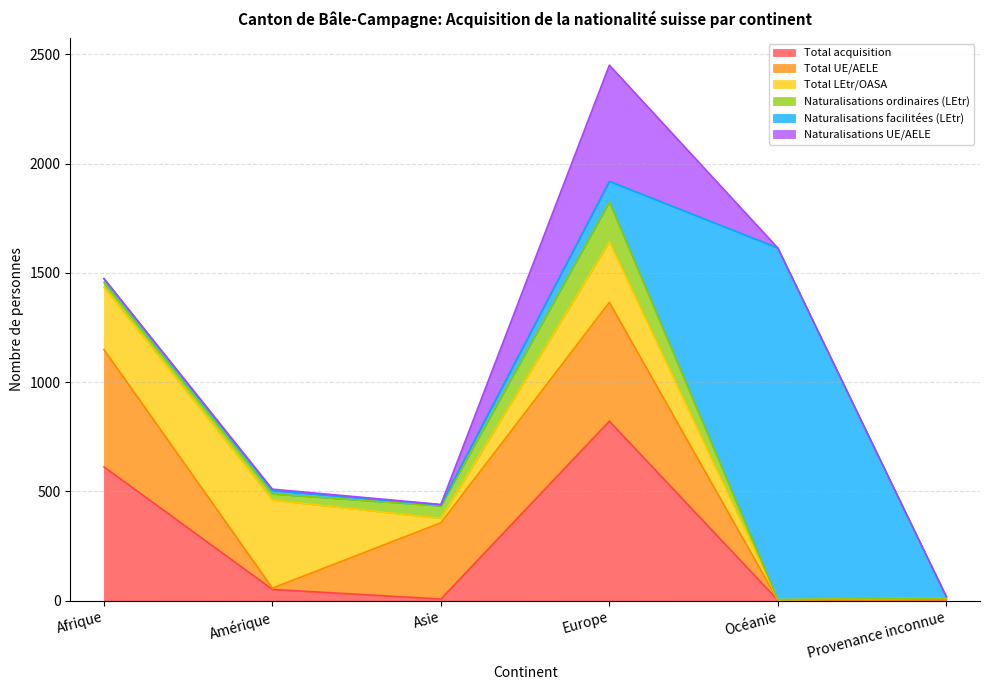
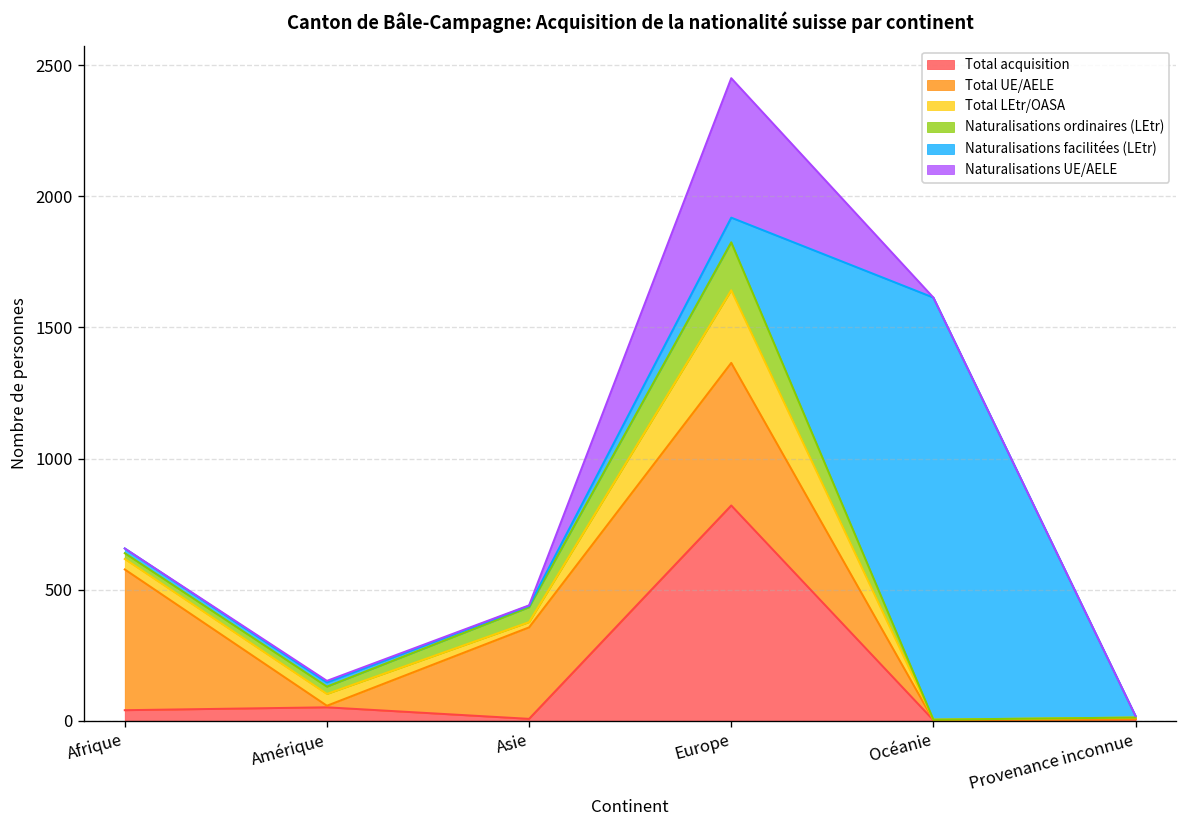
Total acquisition, Afrique: 610 -> 40
Total LEtr/OASA, Afrique: 290 -> 40
Total LEtr/OASA, Amérique: 400 -> 50
